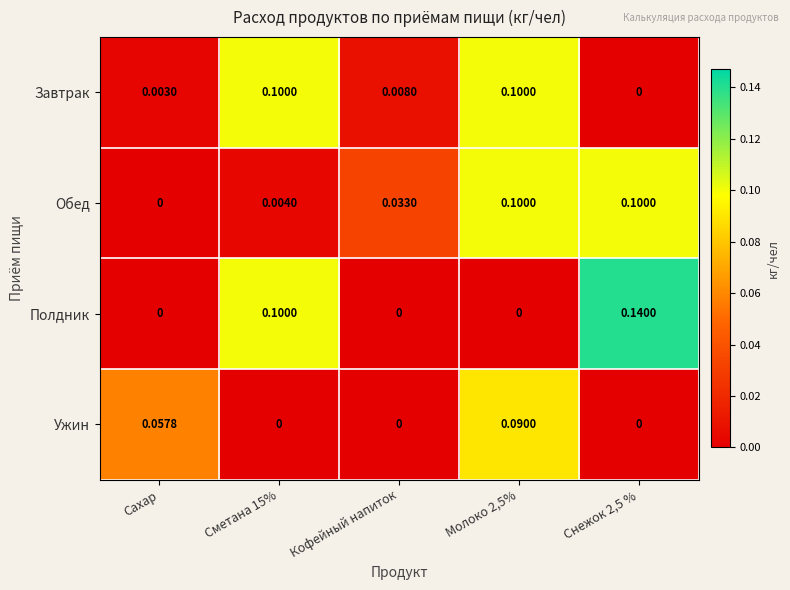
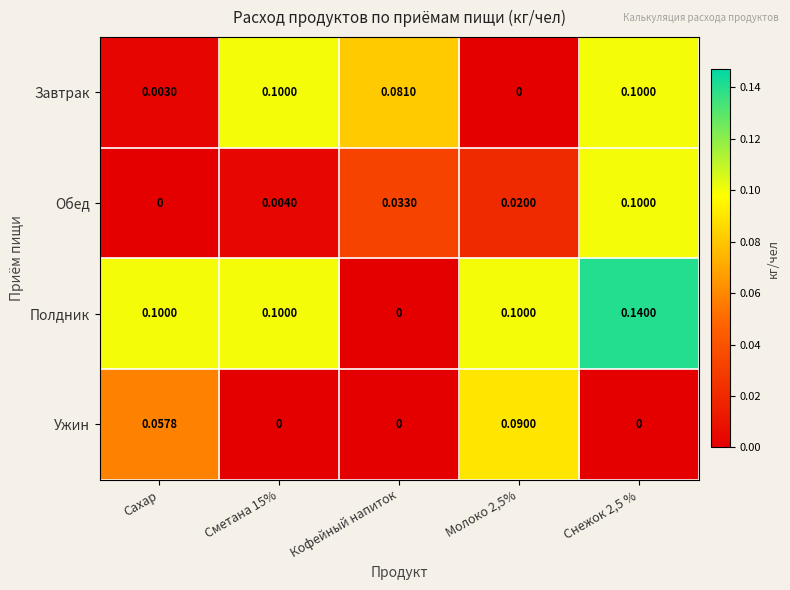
Завтрак, Кофейный напиток: 0.0080 -> 0.0810
Завтрак, Молоко 2,5%: 0.1000 -> 0
Завтрак, Снежок 2,5 %: 0 -> 0.1000
Обед, Молоко 2,5%: 0.1000 -> 0.0200
Полдник, Сахар: 0 -> 0.1000
Полдник, Молоко 2,5%: 0 -> 0.1000
